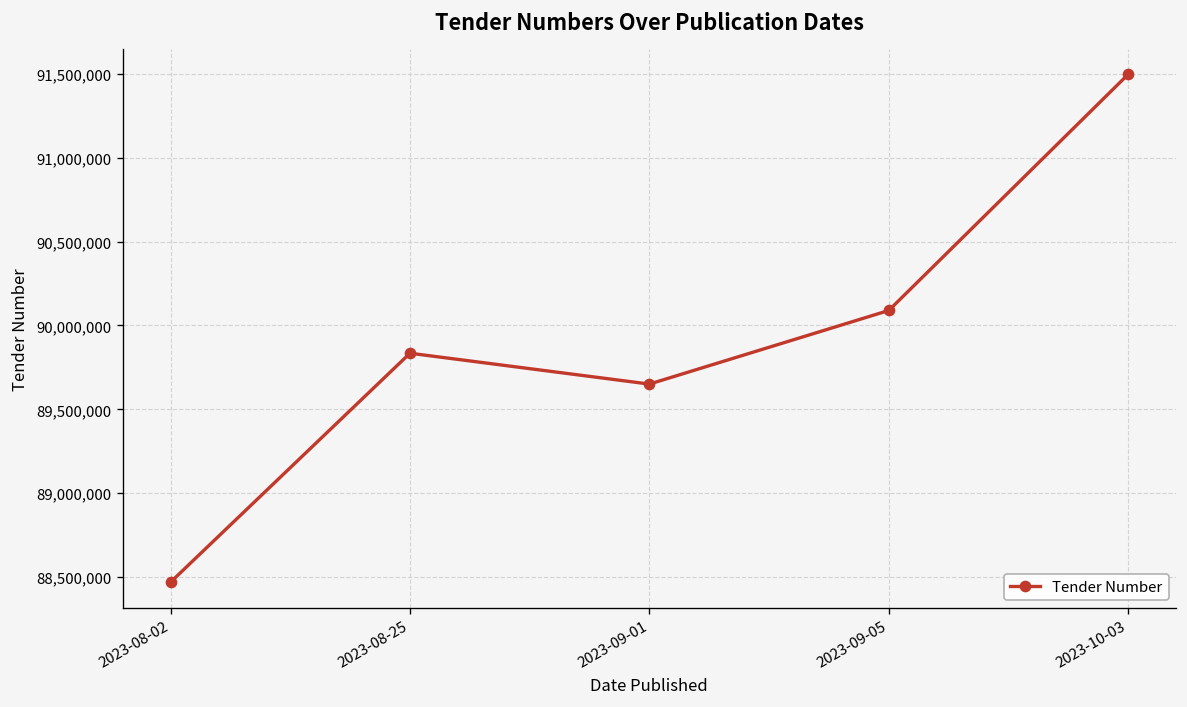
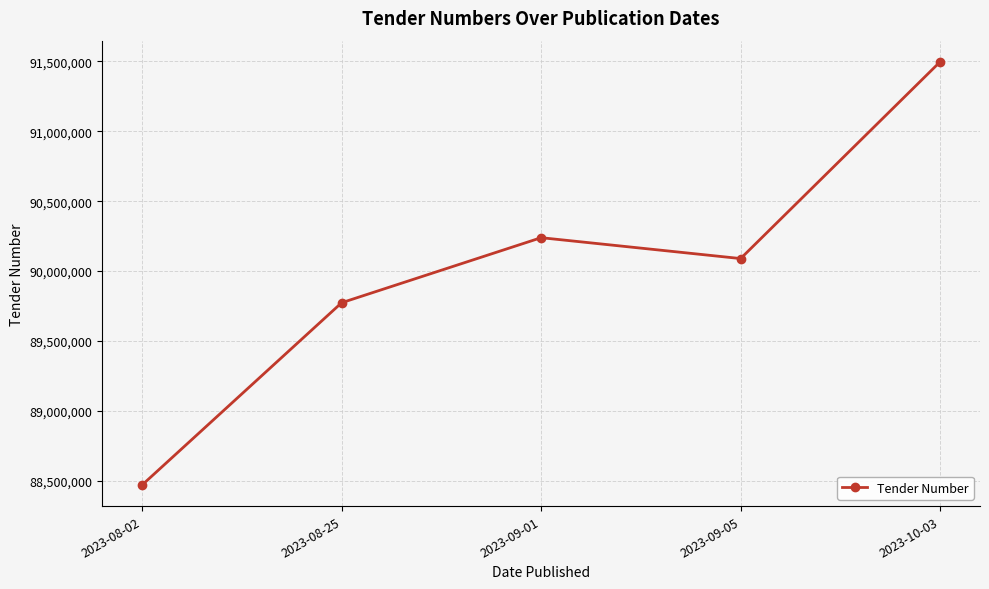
2023-08-25: 89,830,000 -> 89,770,000
2023-09-01: 89,650,000 -> 90,240,000
